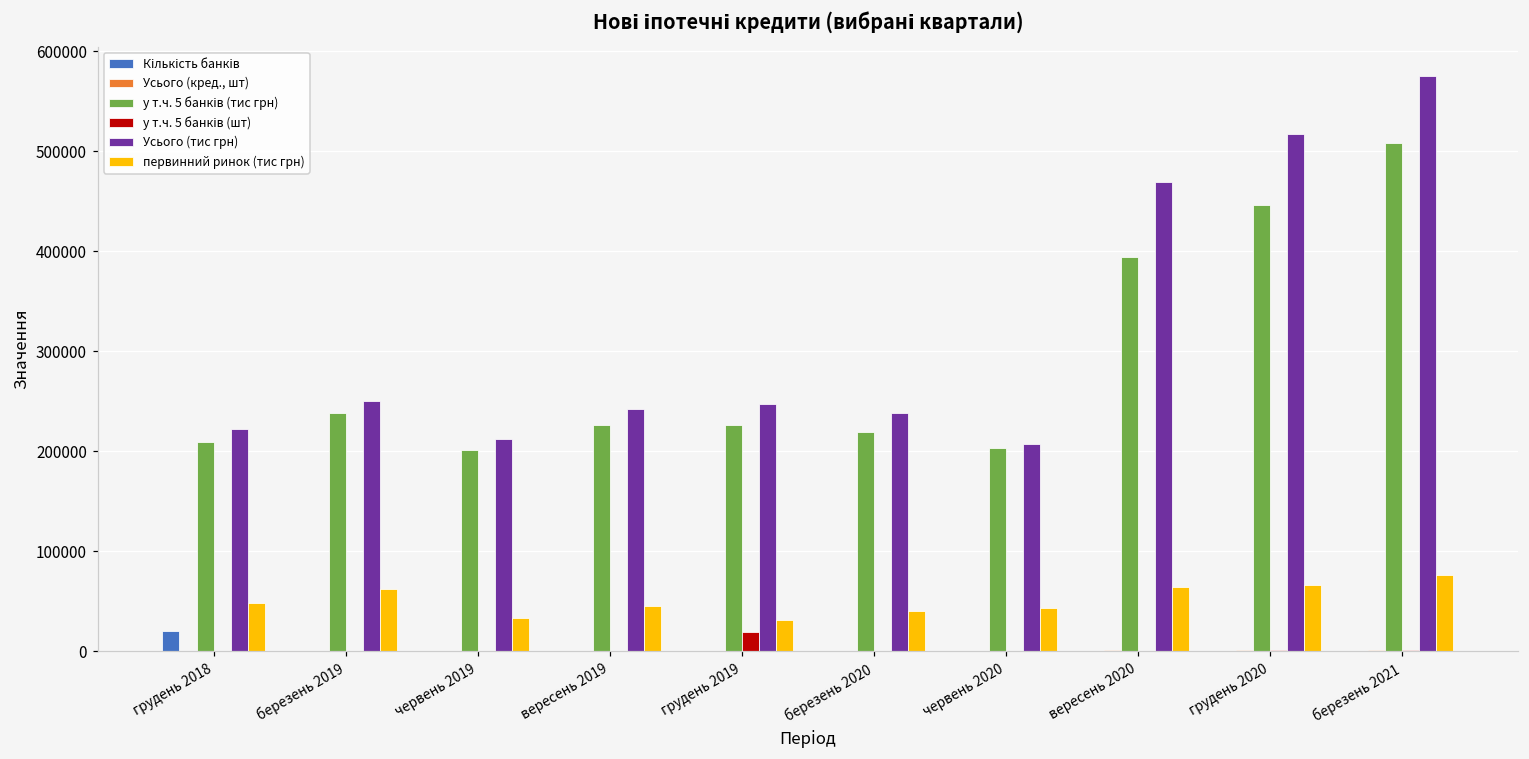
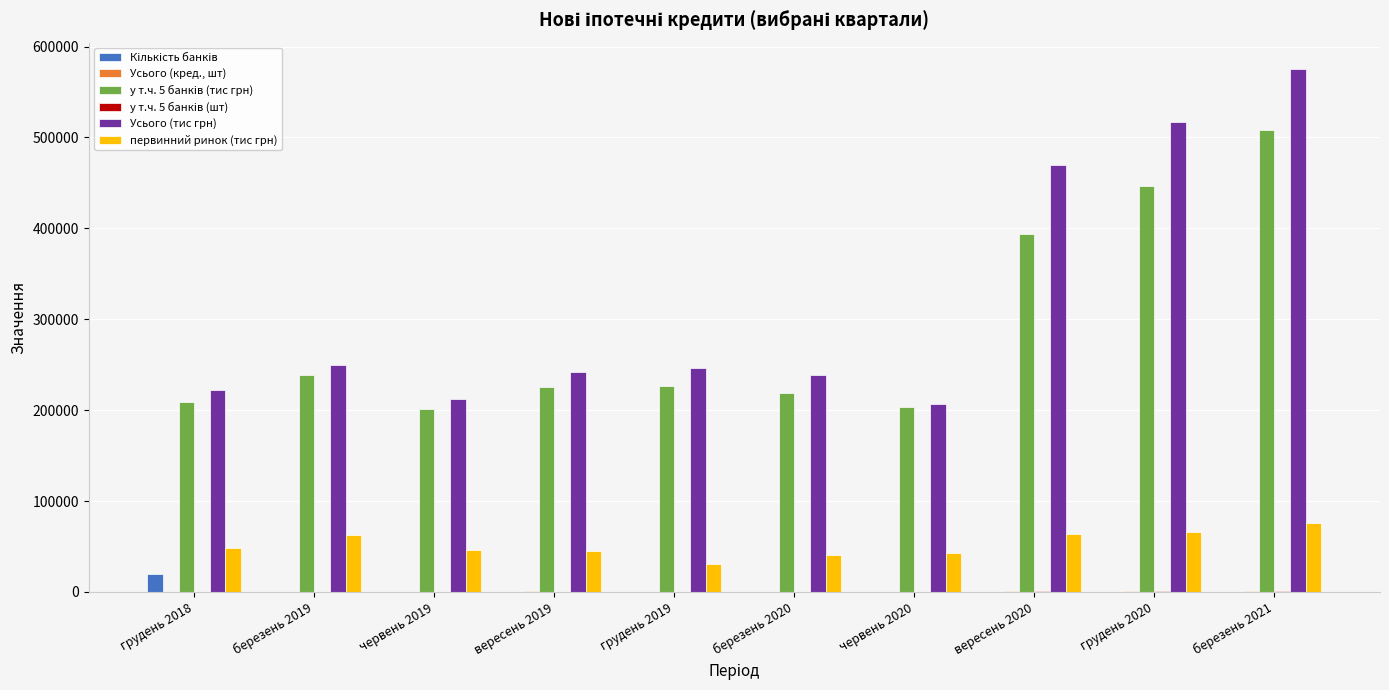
первинний ринок (тис грн), червень 2019: 30000 -> 50000
у т.ч. 5 банків (шт), грудень 2019: 20000 -> 0
